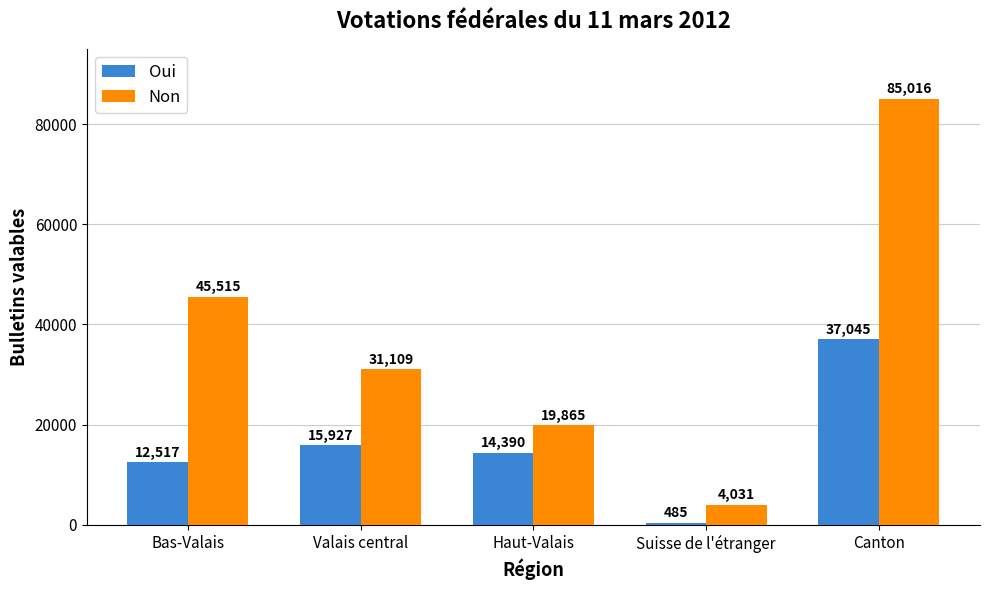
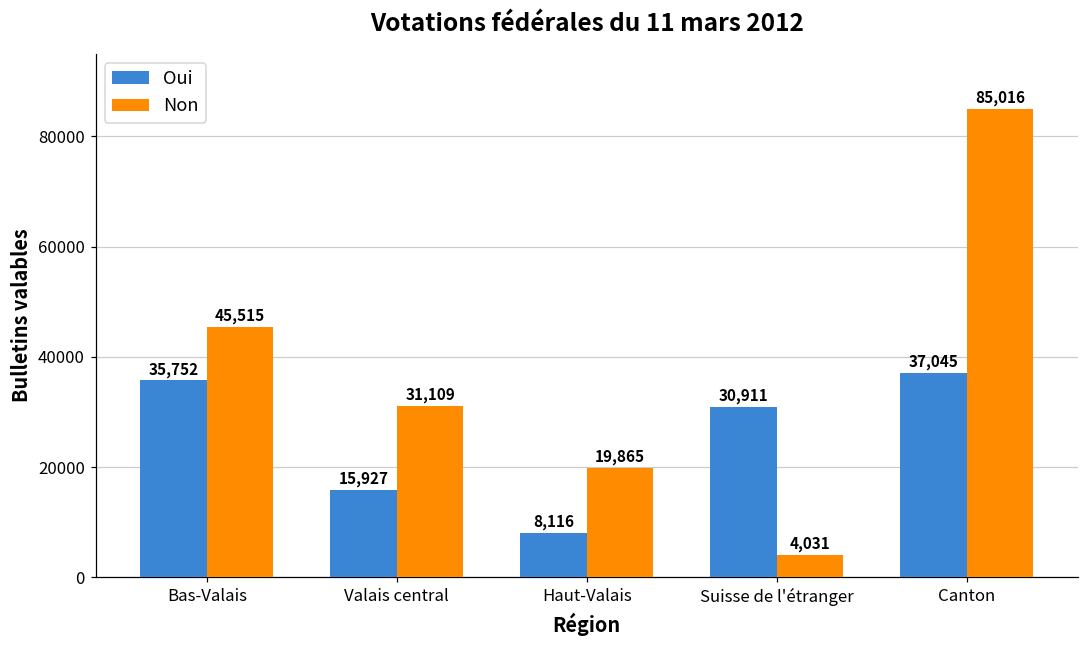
Oui, Bas-Valais: 12,517 -> 35,752
Oui, Haut-Valais: 14,390 -> 8,116
Oui, Suisse de l'étranger: 485 -> 30,911
